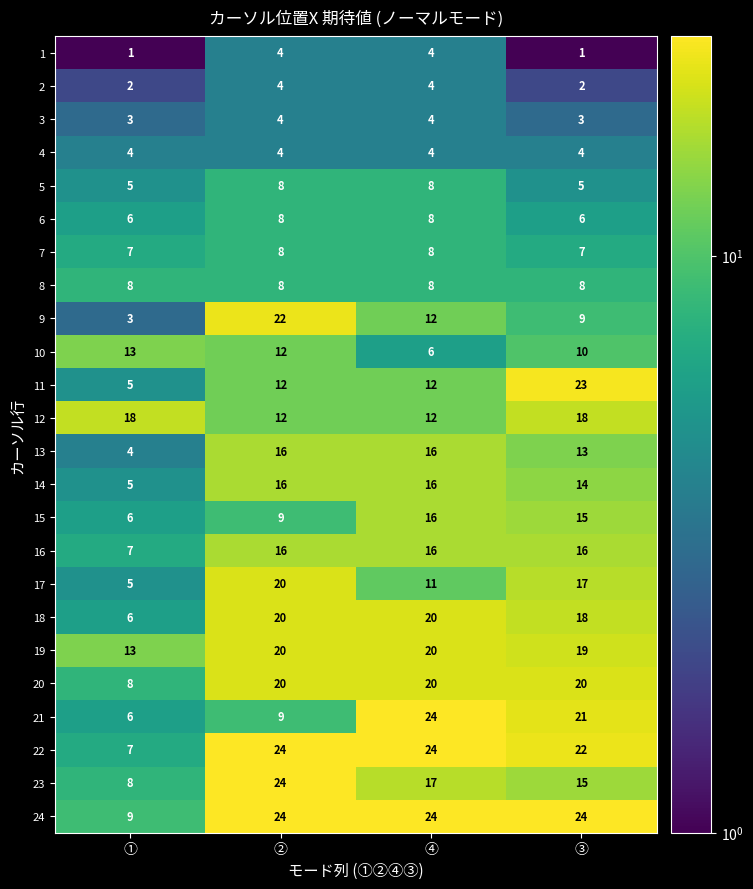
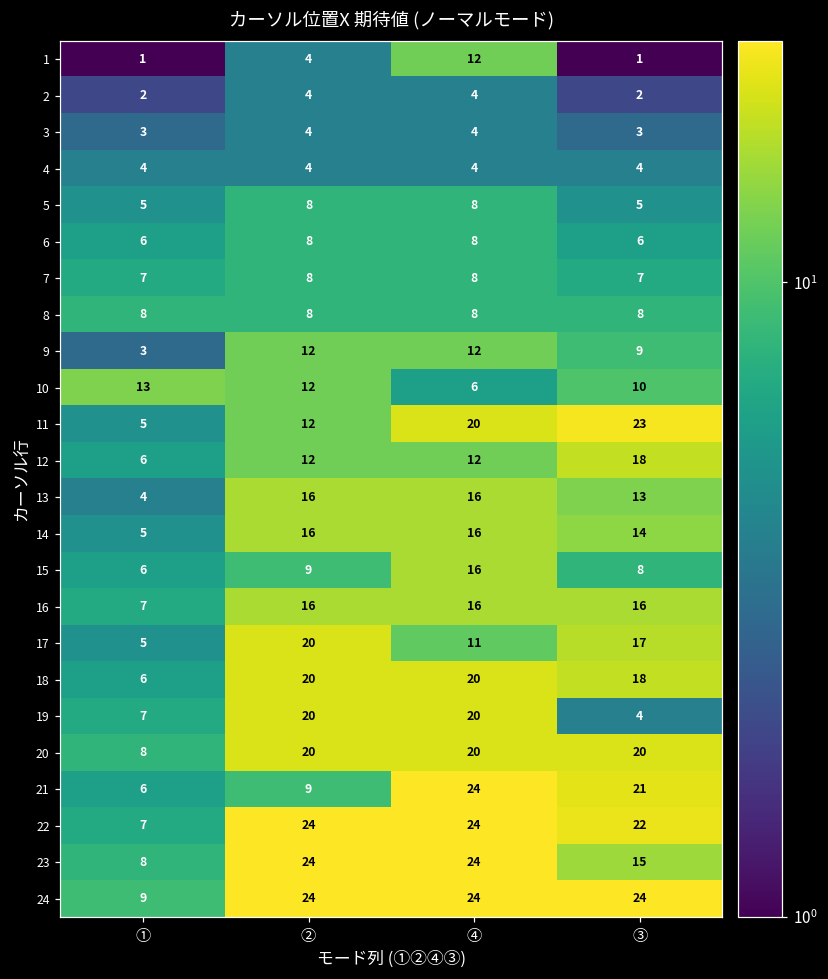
1, ④: 4 -> 12
9, ②: 22 -> 12
11, ④: 12 -> 20
12, ①: 18 -> 6
15, ③: 15 -> 8
19, ①: 13 -> 7
19, ③: 19 -> 4
23, ④: 17 -> 24
